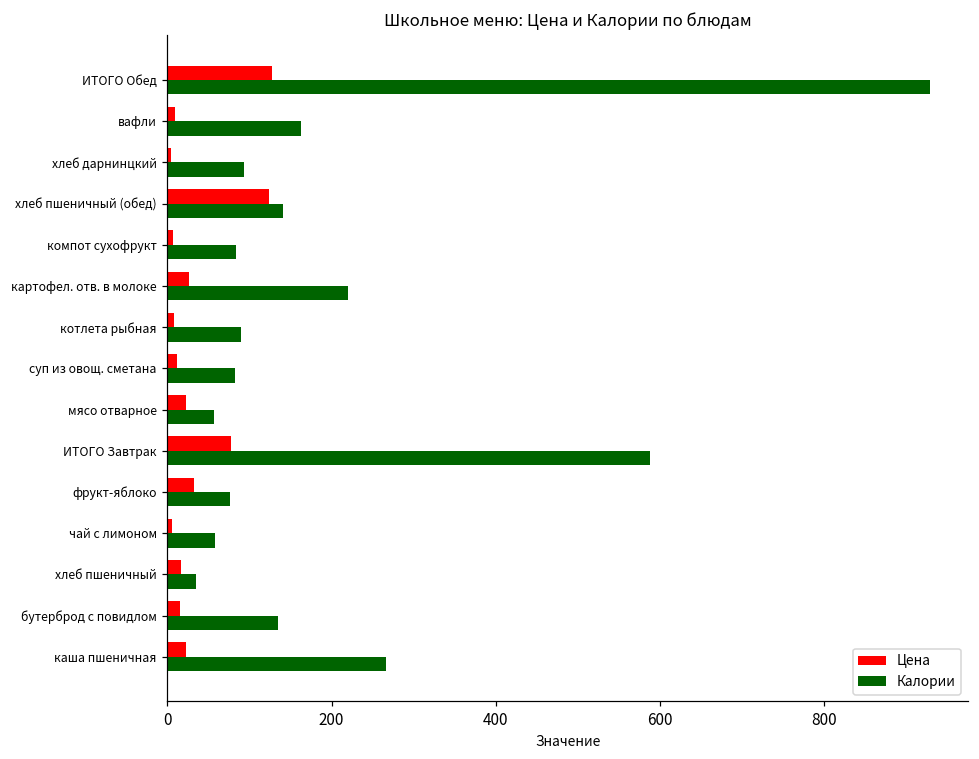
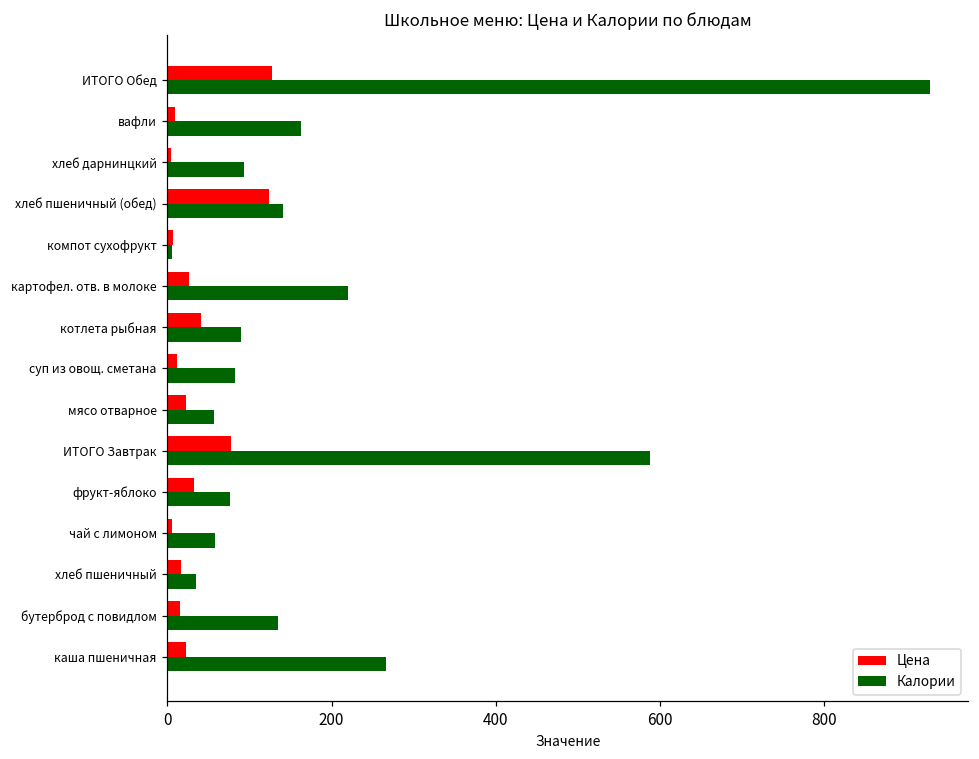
Калории, компот сухофрукт: 80 -> 10
Цена, котлета рыбная: 10 -> 40
